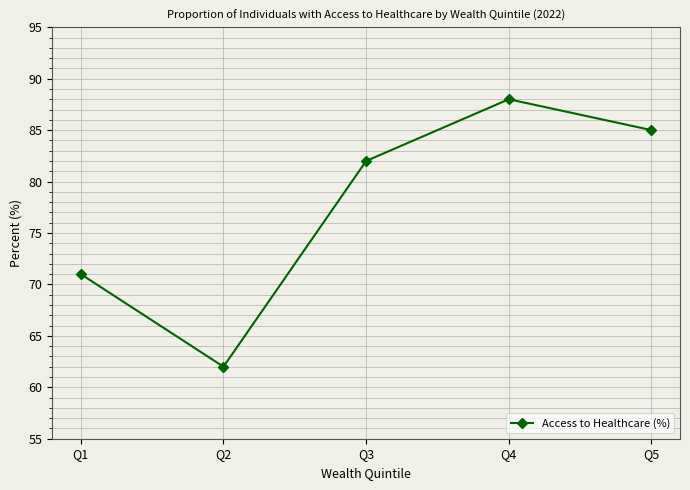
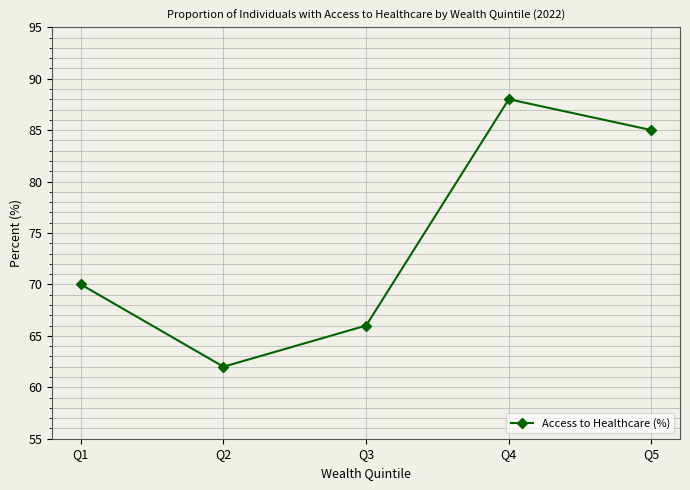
Q1: 71 -> 70
Q3: 82 -> 66
